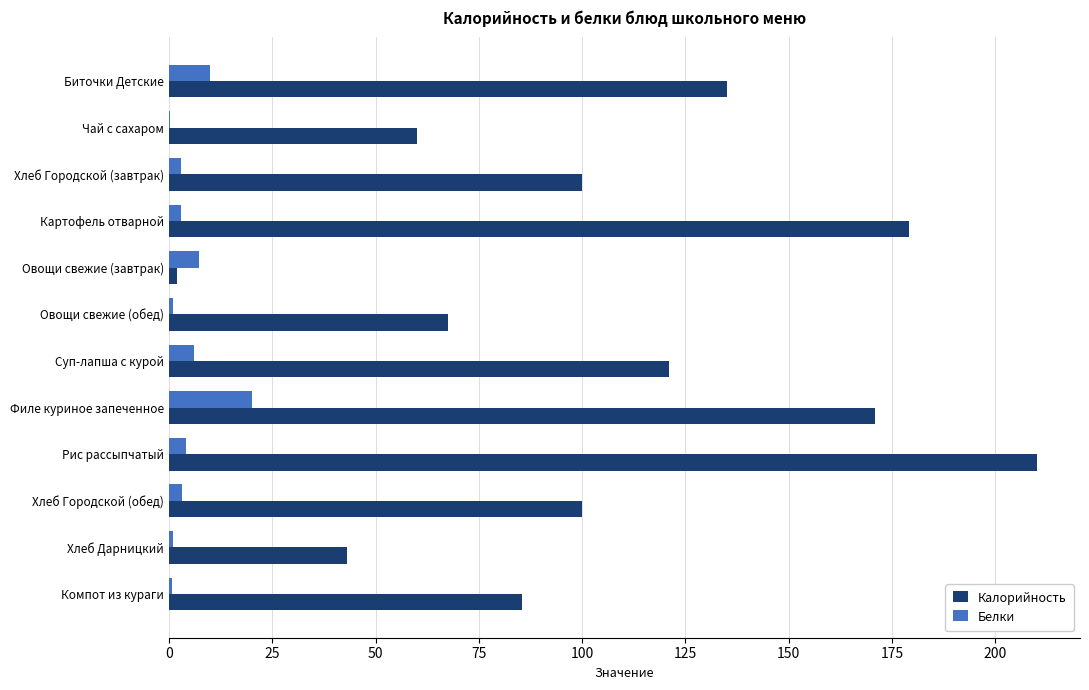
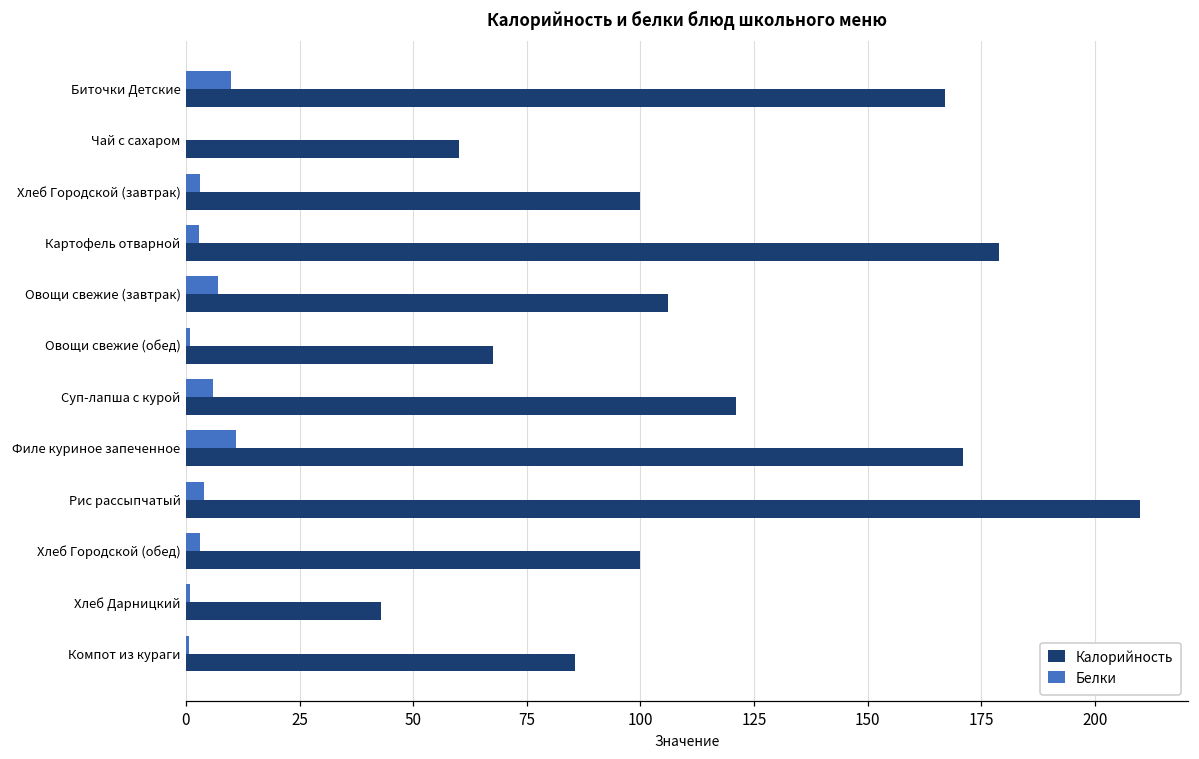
Калорийность, Биточки Детские: 135 -> 167
Калорийность, Овощи свежие (завтрак): 2 -> 106
Белки, Филе куриное запеченное: 20 -> 11
